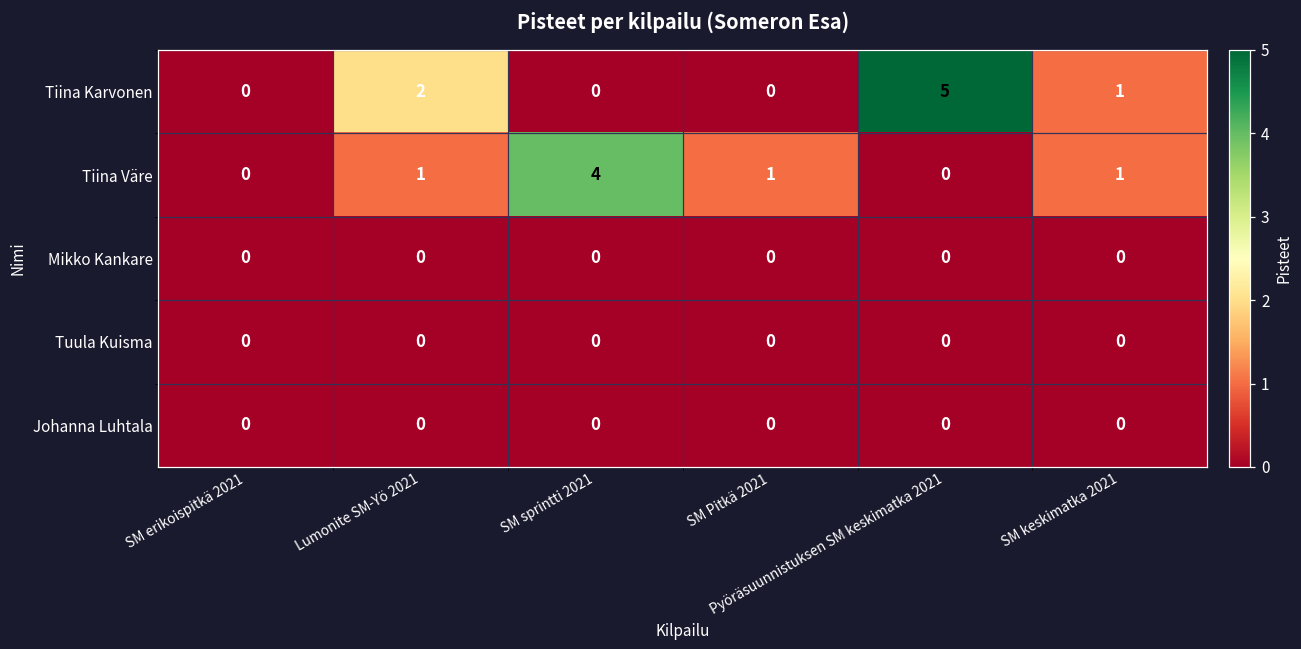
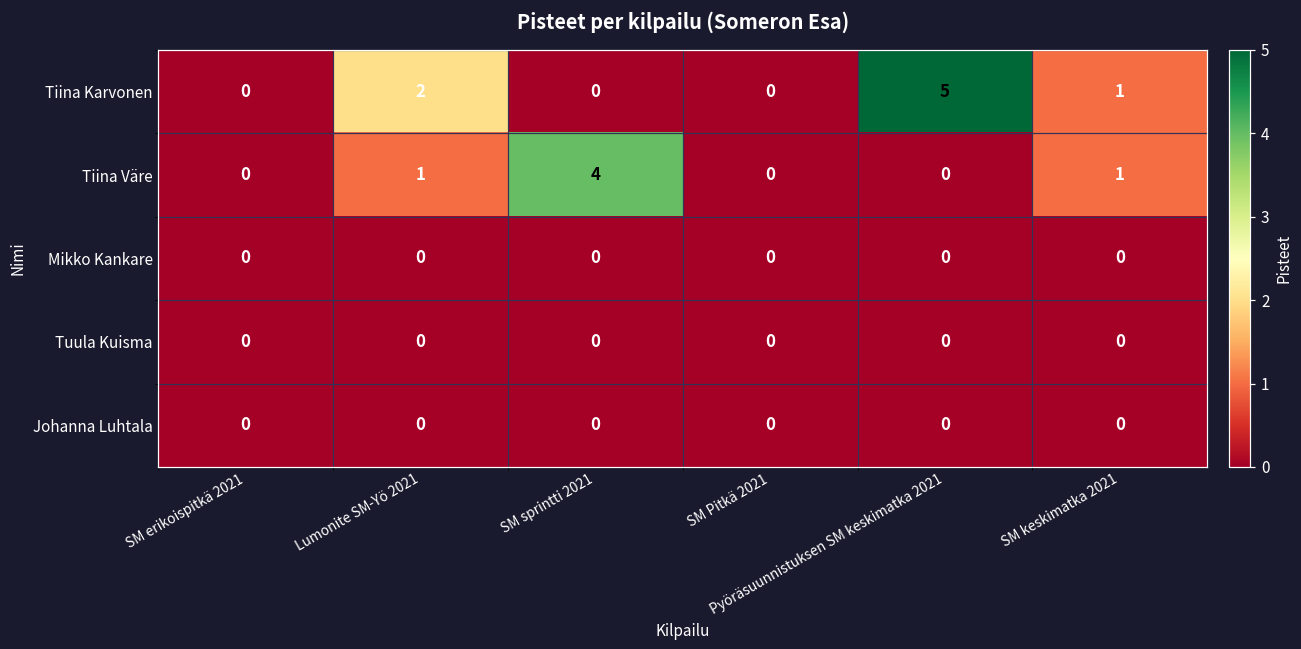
Tiina Väre, SM Pitkä 2021: 1 -> 0
